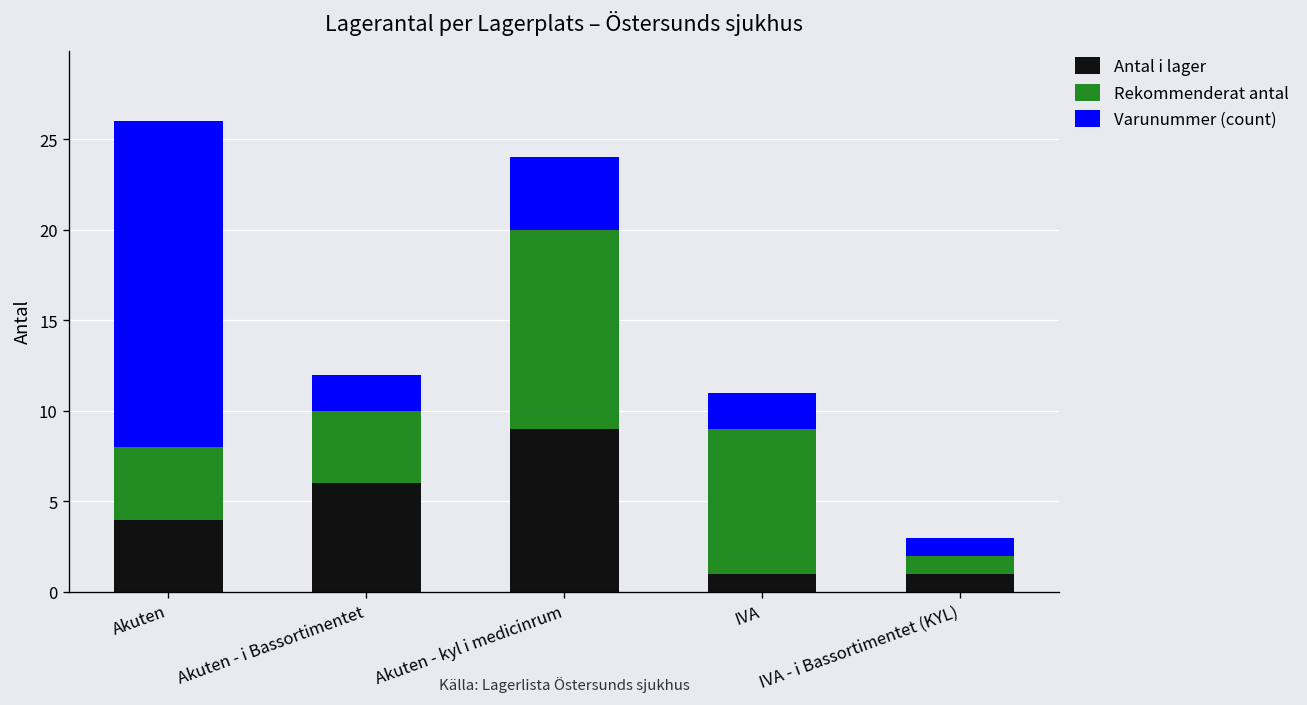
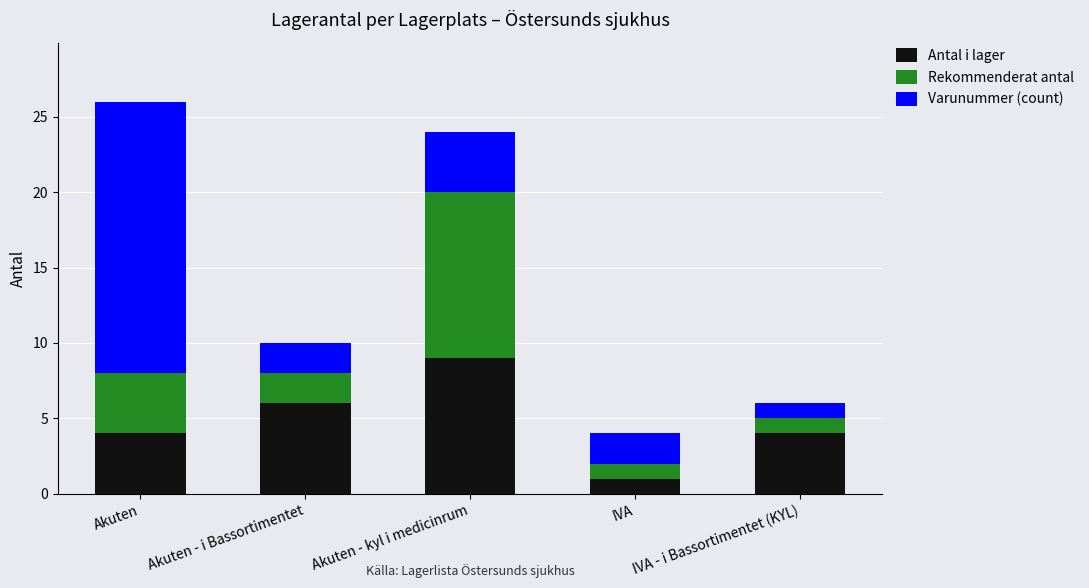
Rekommenderat antal, Akuten - i Bassortimentet: 4 -> 2
Rekommenderat antal, IVA: 8 -> 1
Antal i lager, IVA - i Bassortimentet (KYL): 1 -> 4
